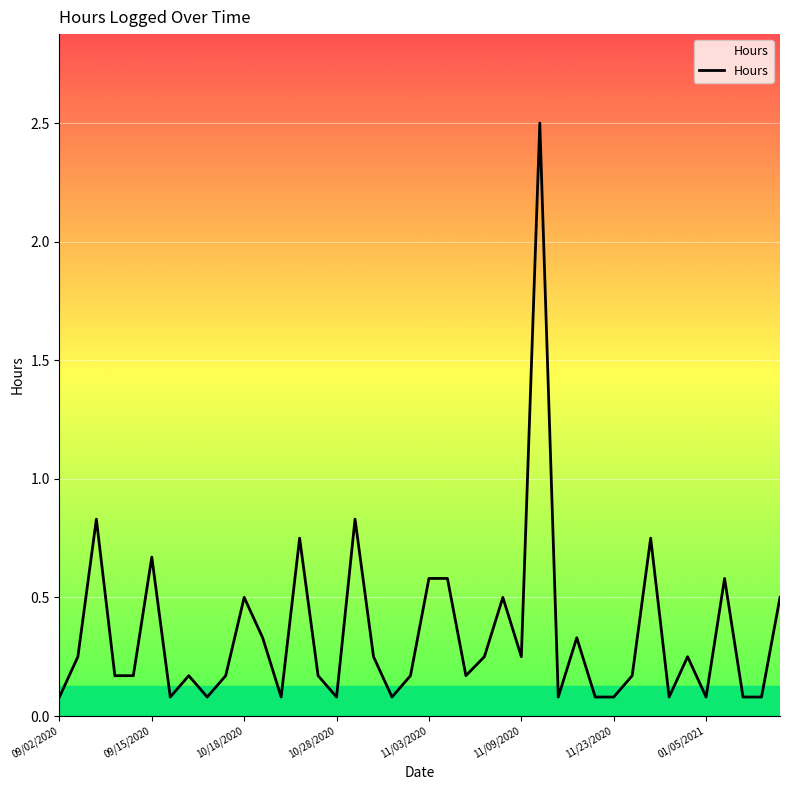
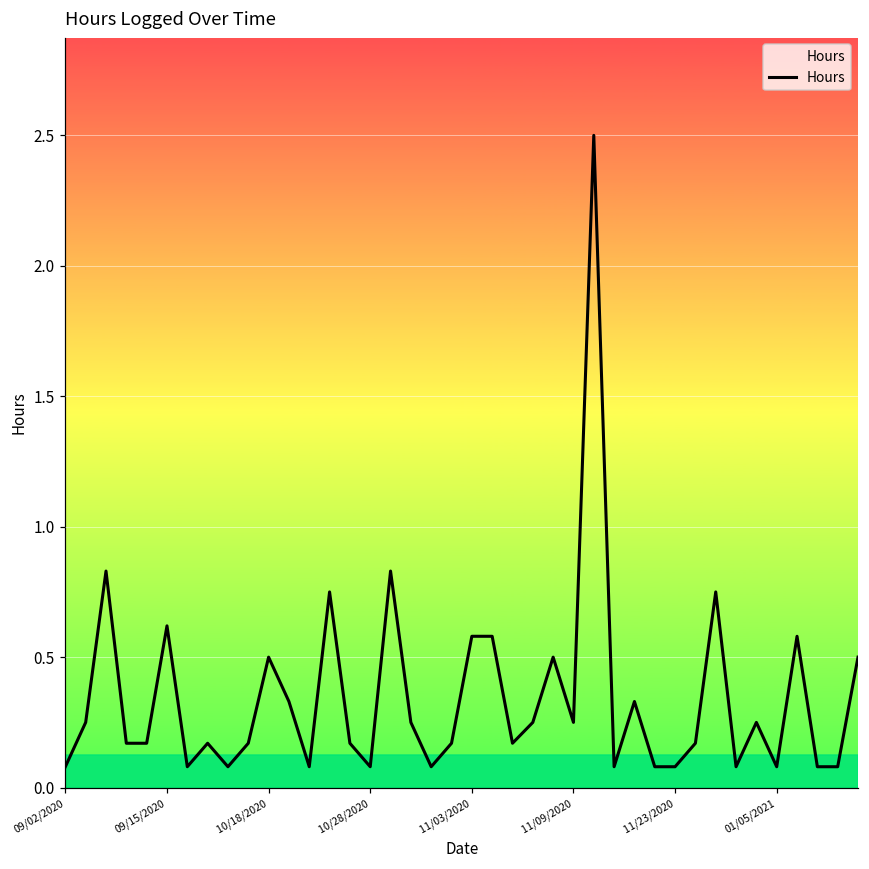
09/15/2020: 0.67 -> 0.62
